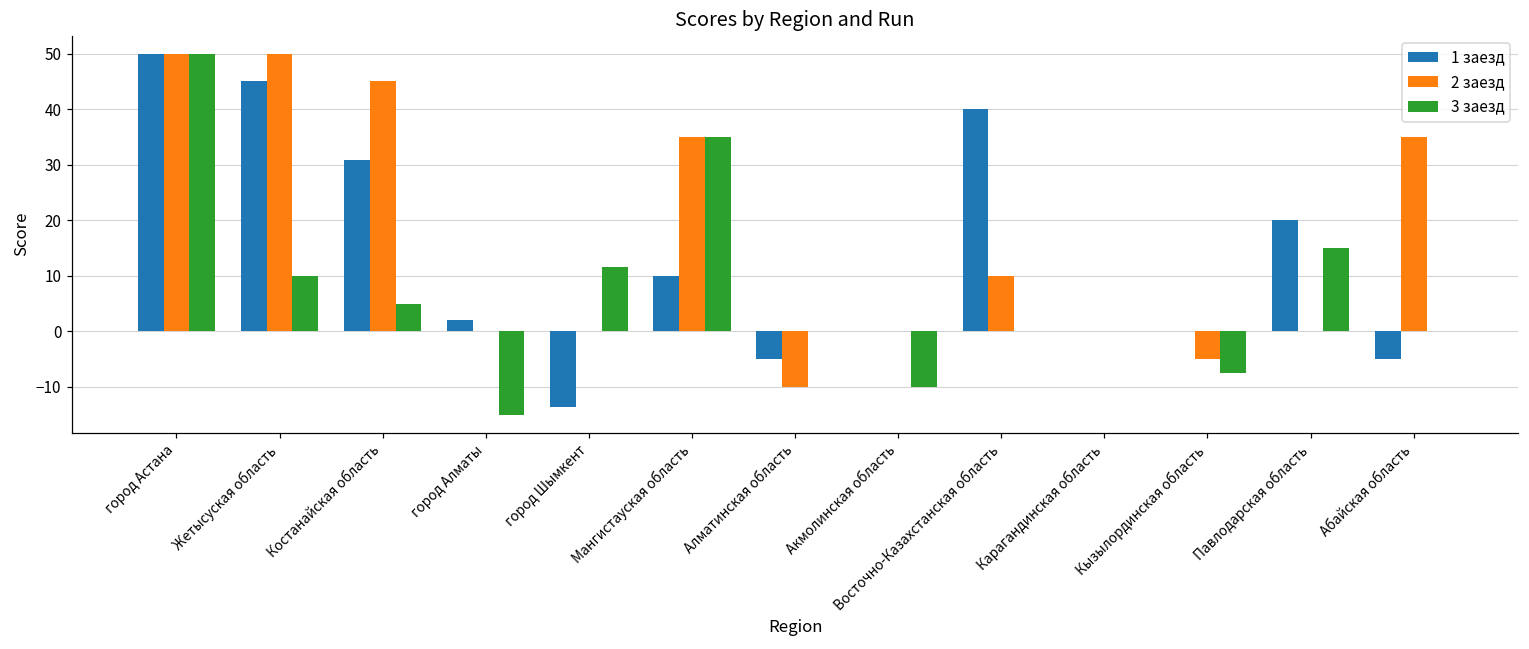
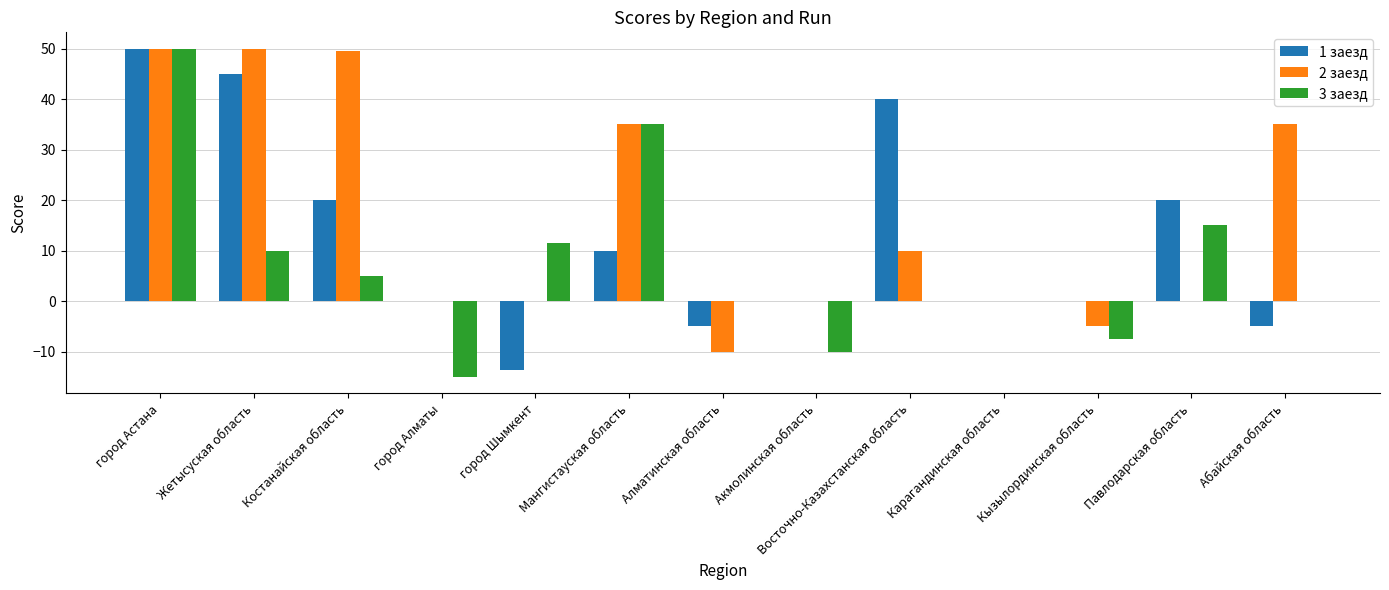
1 заезд, Костанайская область: 31 -> 20
2 заезд, Костанайская область: 45 -> 50
1 заезд, город Алматы: 2 -> 0
